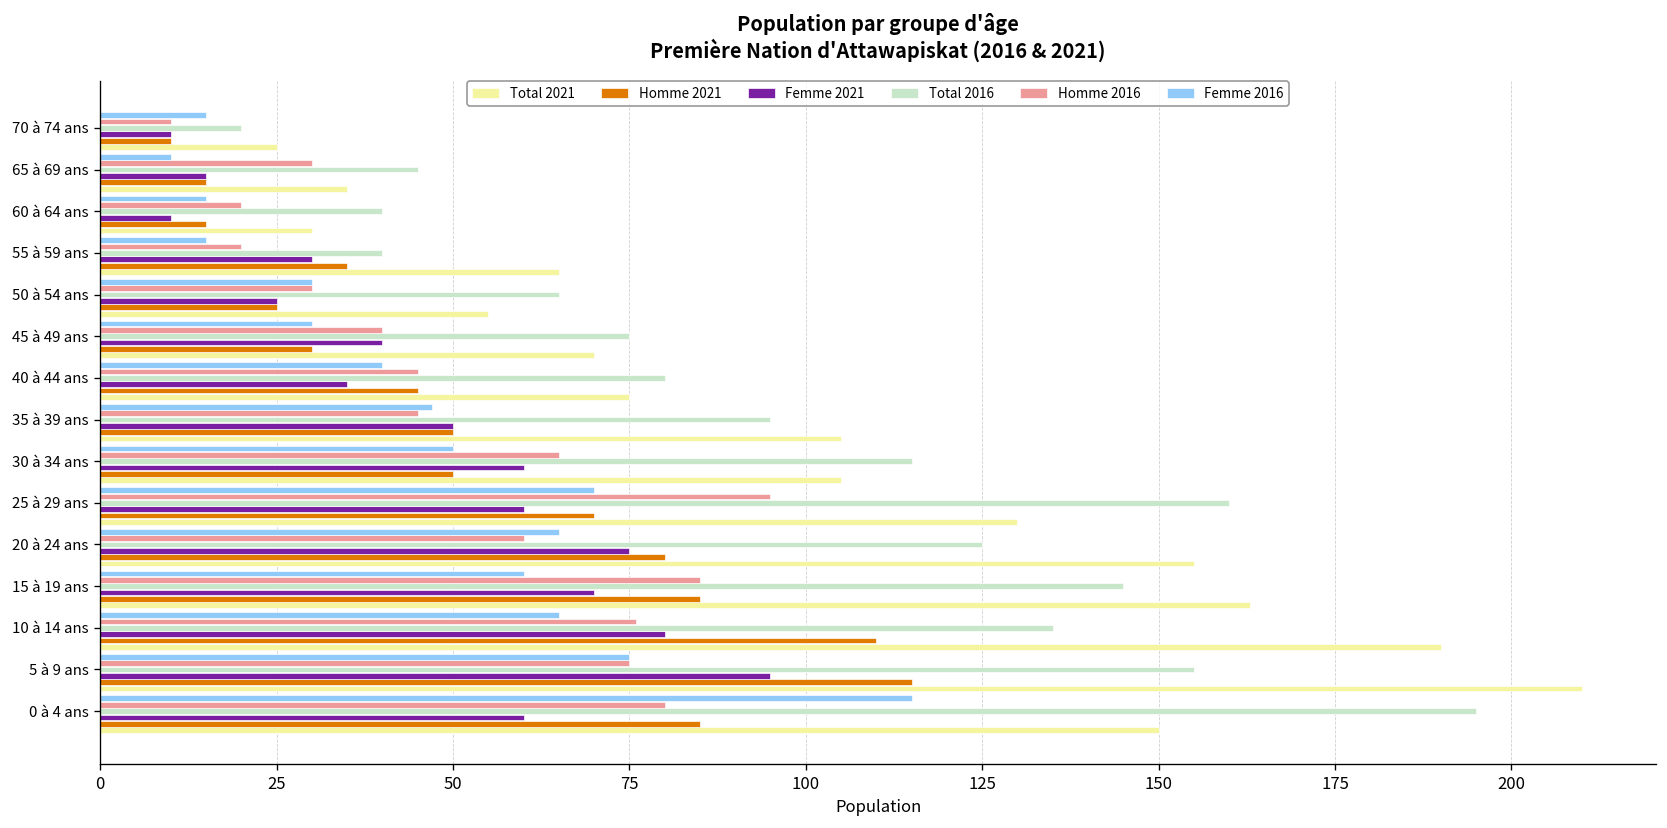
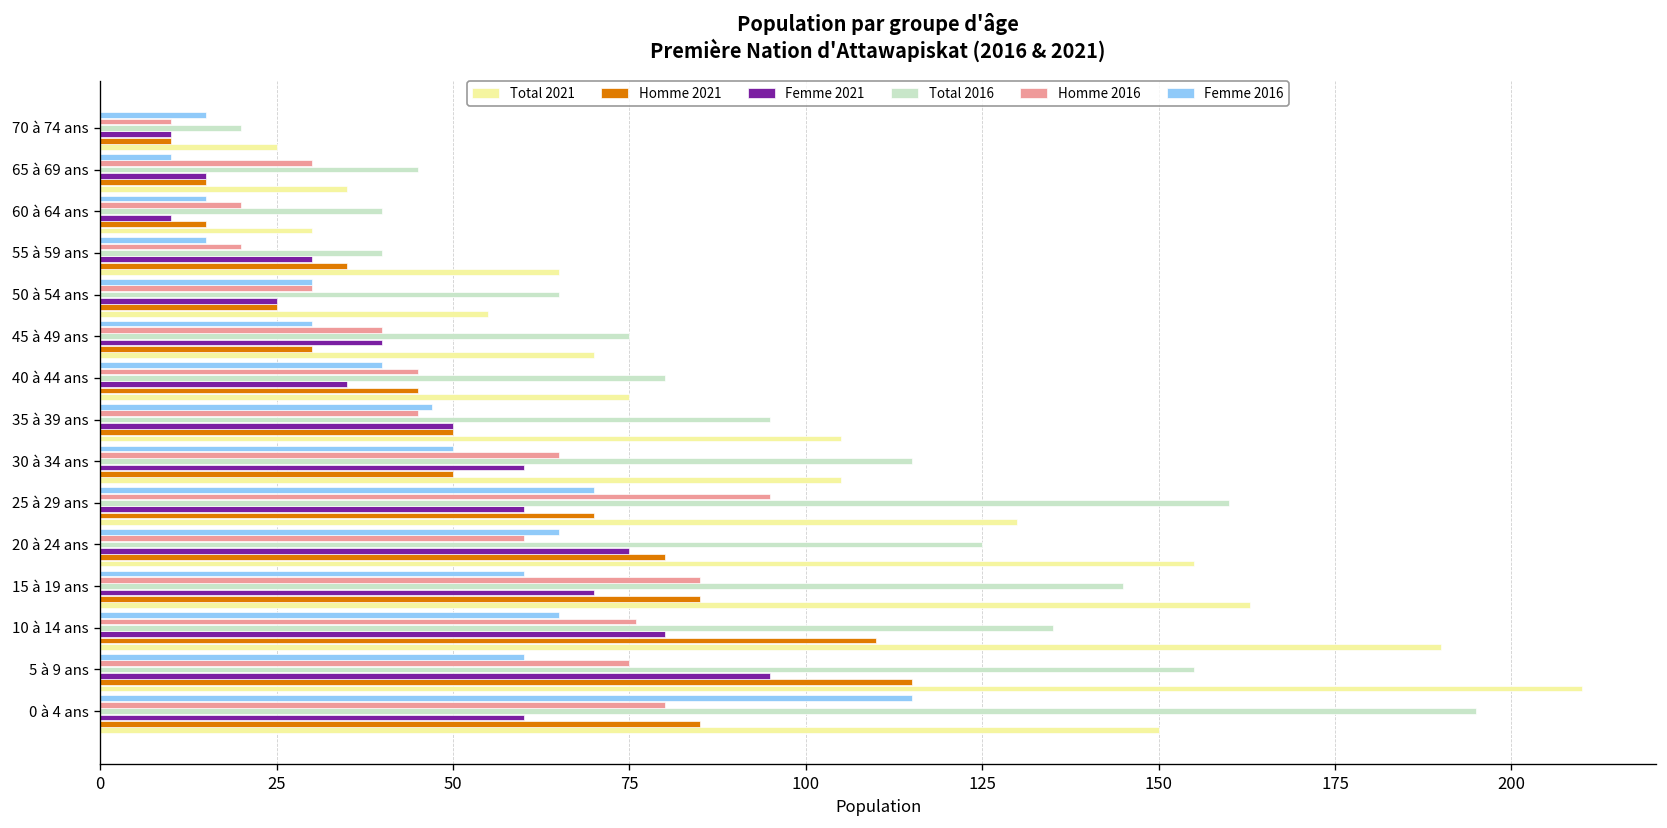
Femme 2016, 5 à 9 ans: 75 -> 60
